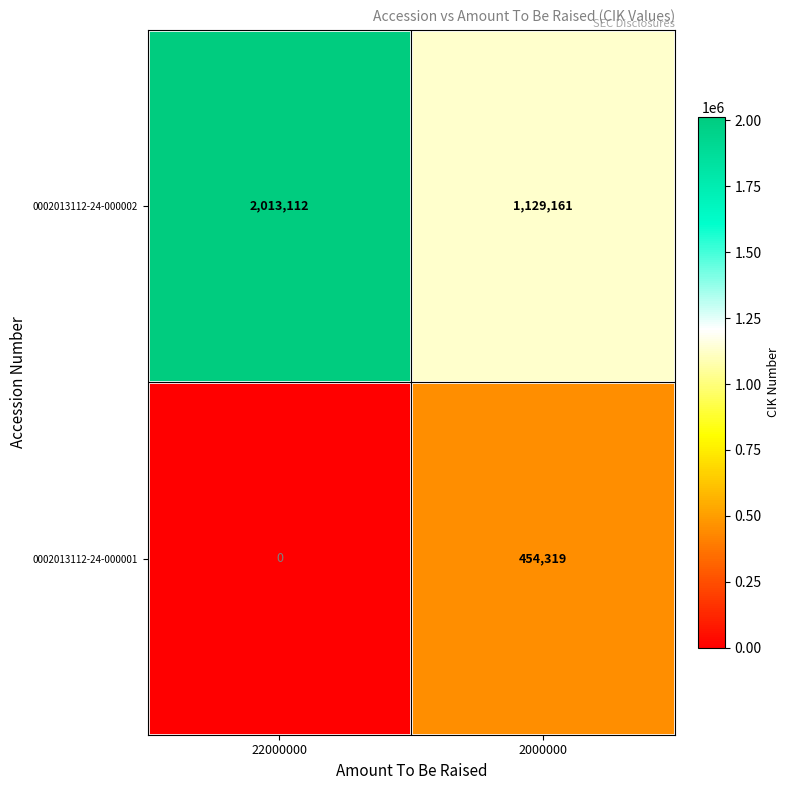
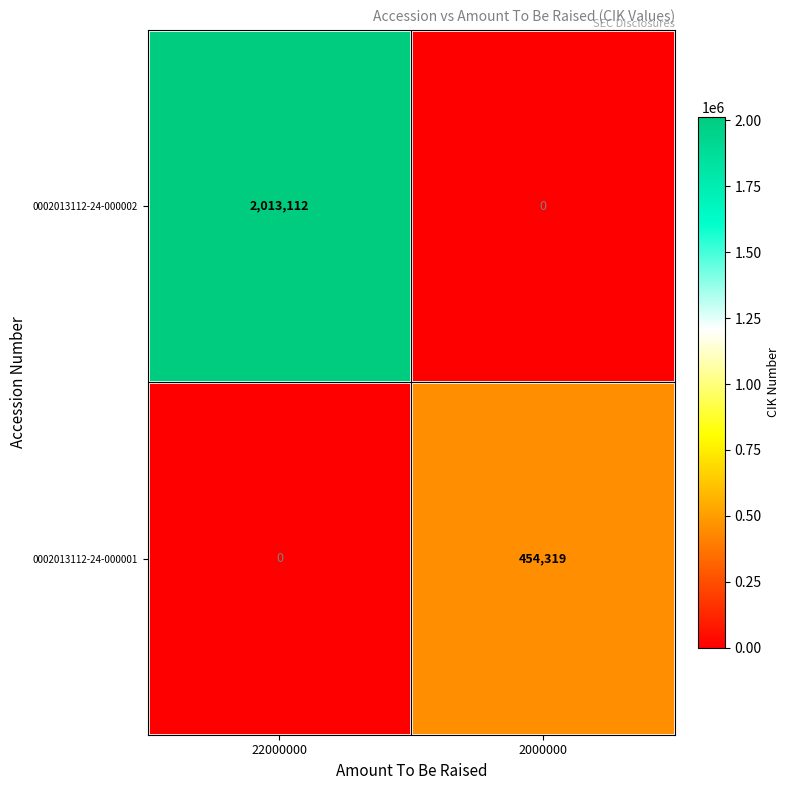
0002013112-24-000002, 2000000: 1,129,161 -> 0
